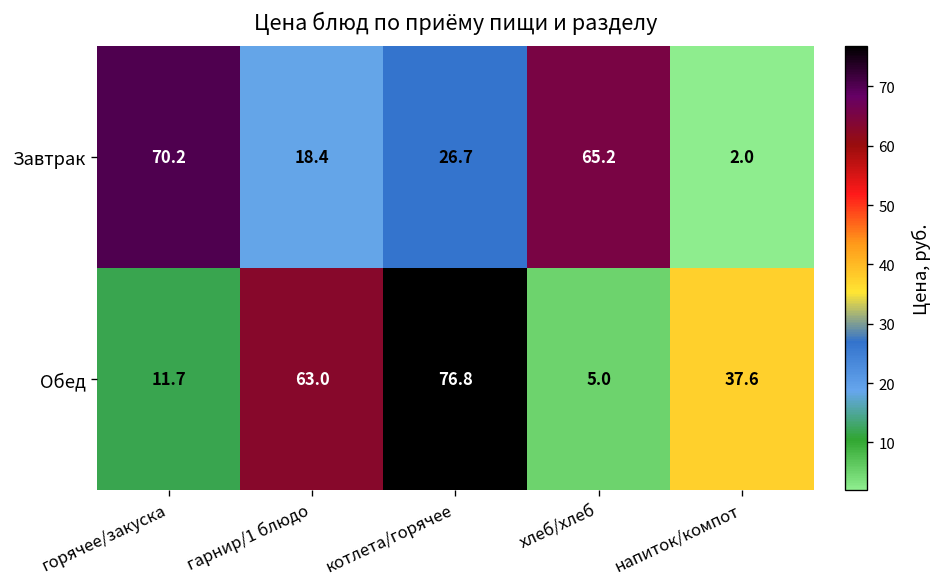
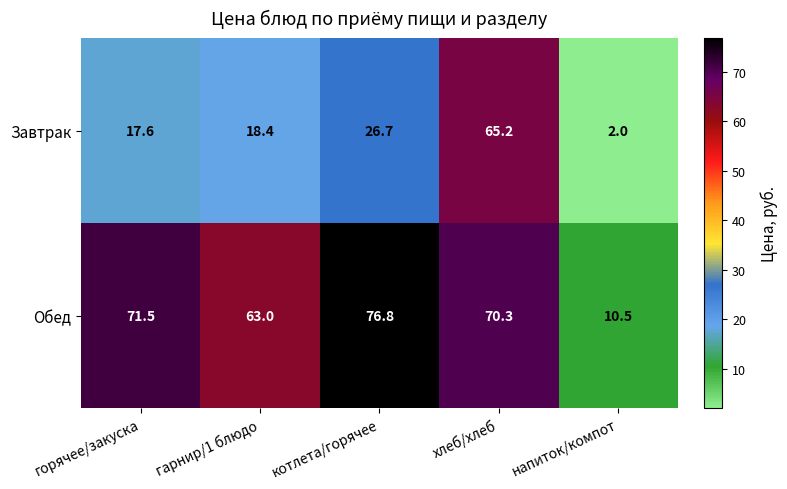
Завтрак, горячее/закуска: 70.2 -> 17.6
Обед, горячее/закуска: 11.7 -> 71.5
Обед, хлеб/хлеб: 5.0 -> 70.3
Обед, напиток/компот: 37.6 -> 10.5
